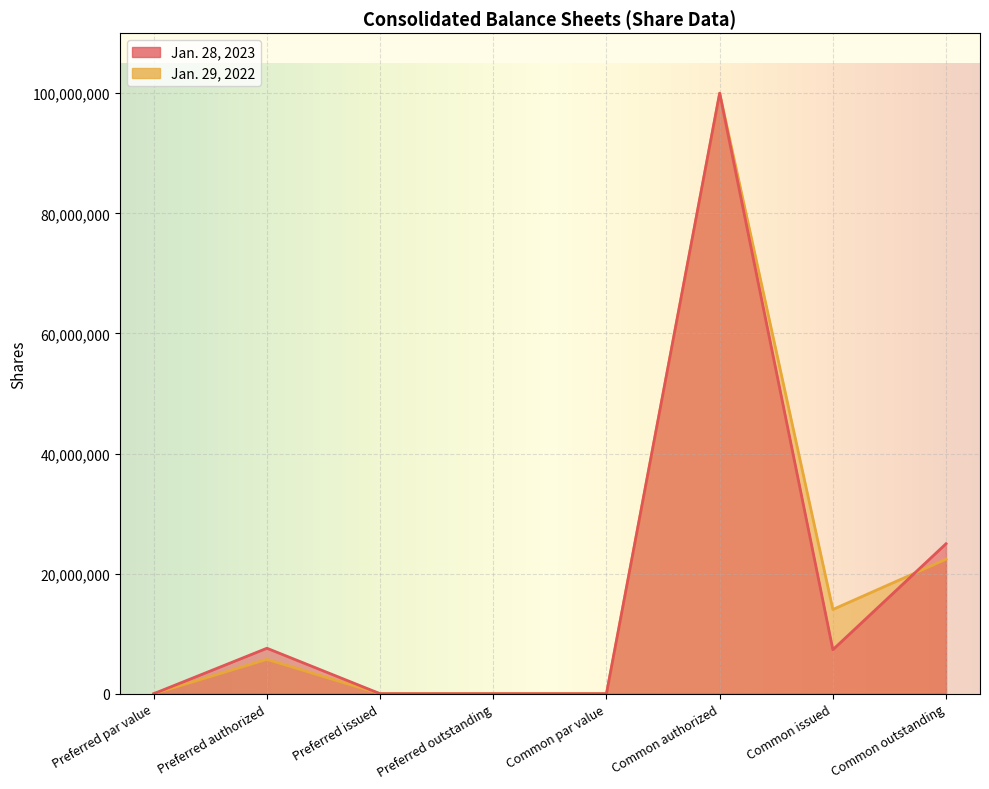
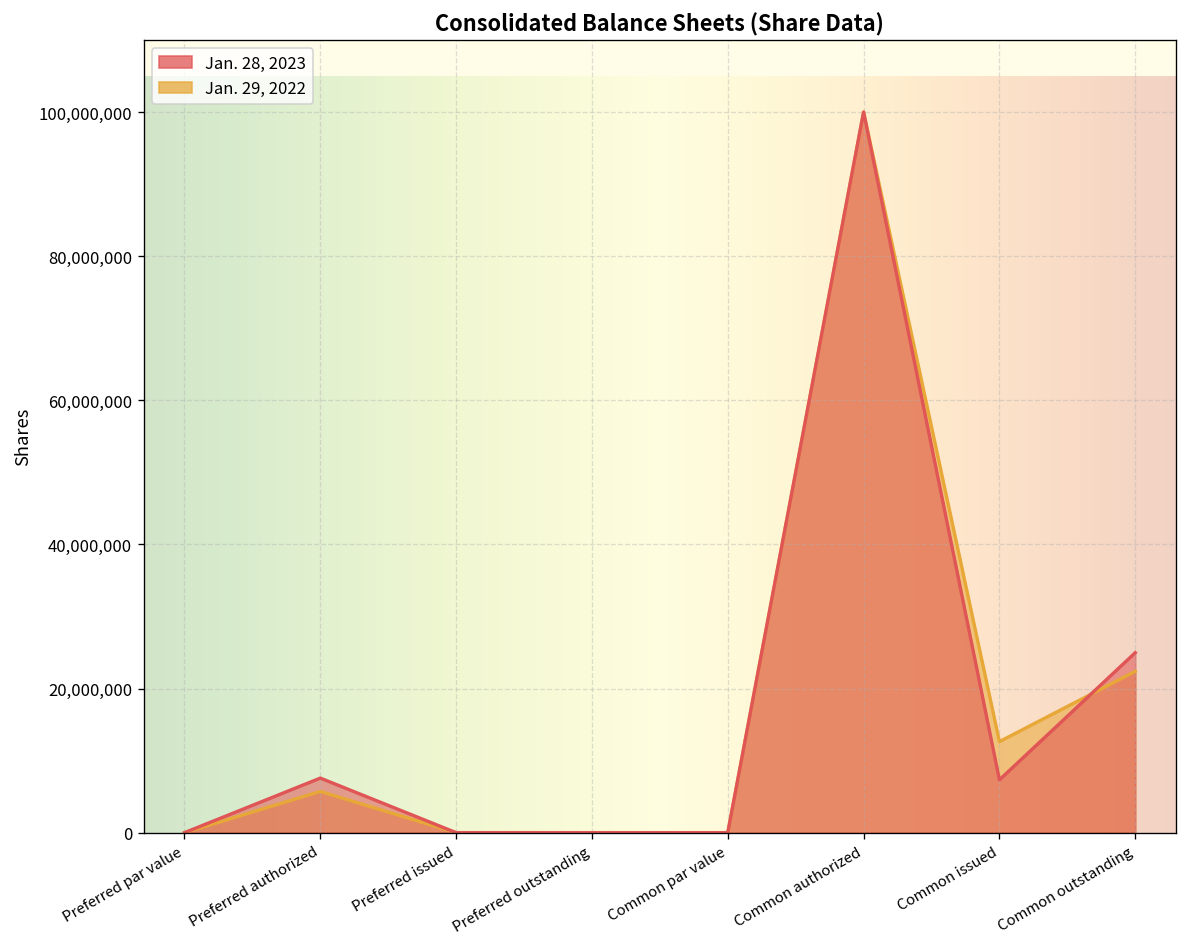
Jan. 29, 2022, Common issued: 14,000,000 -> 13,000,000
